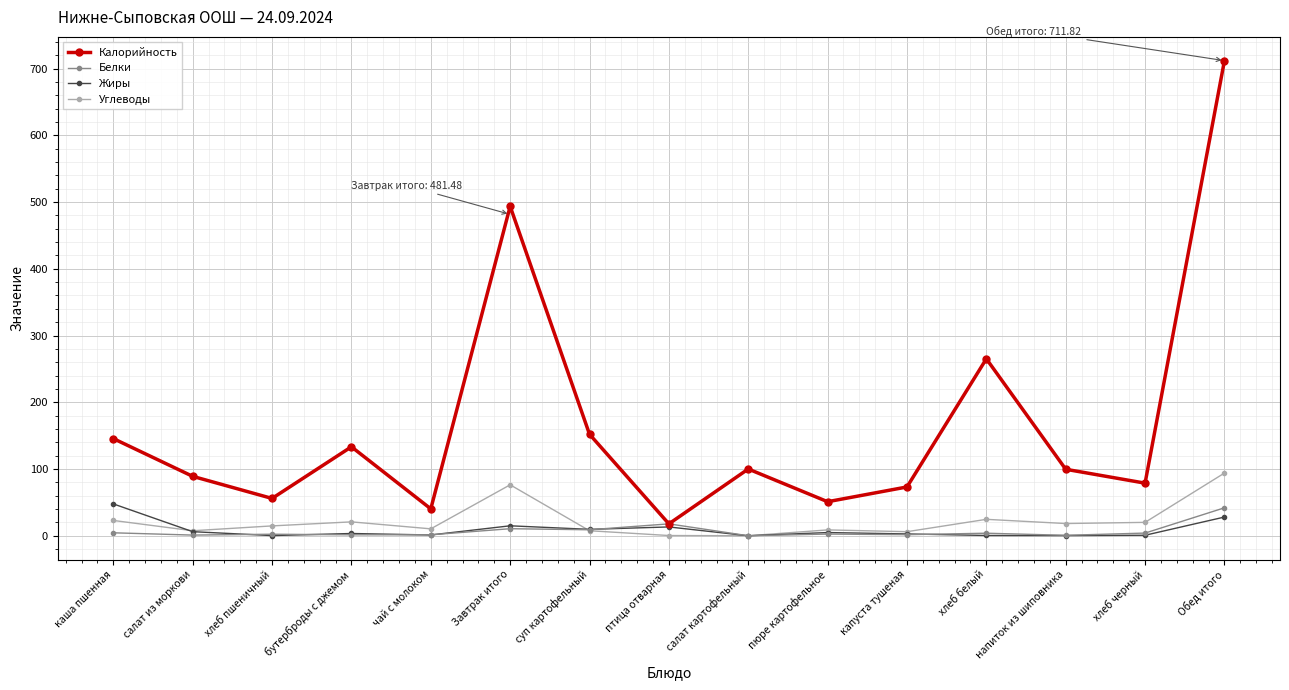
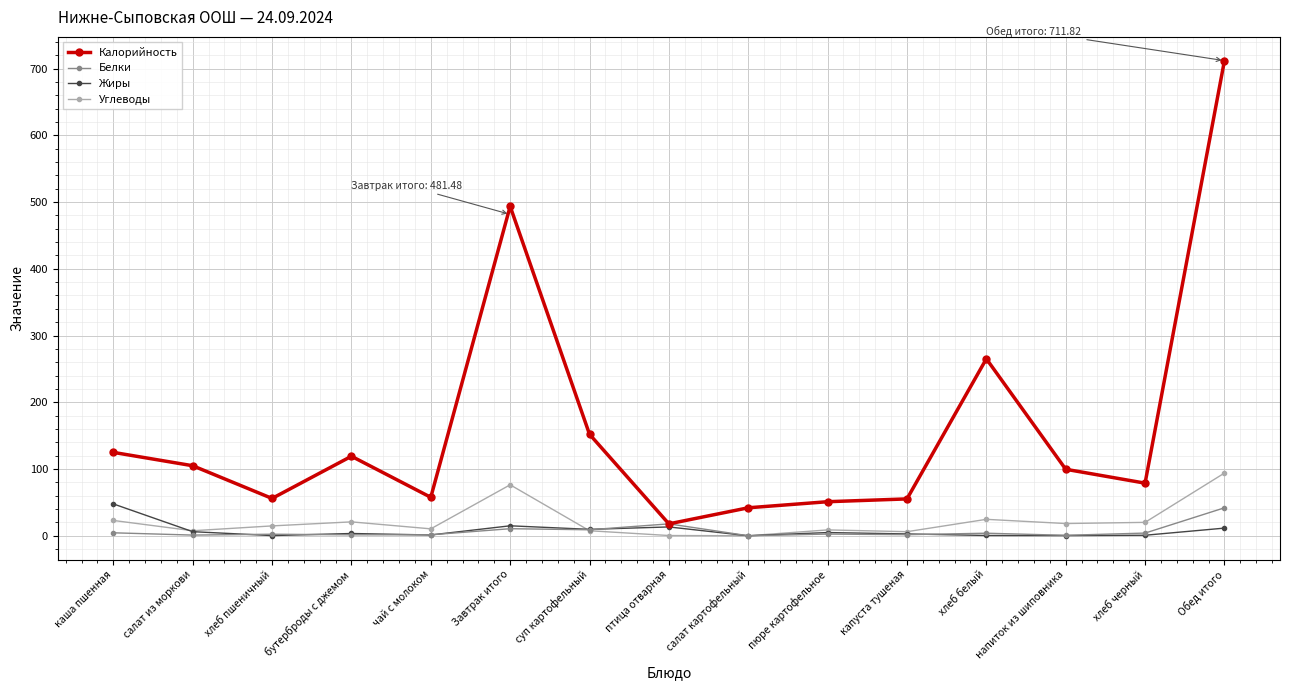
Калорийность, каша пшенная: 150 -> 120
Калорийность, салат из моркови: 90 -> 100
Калорийность, бутерброды с джемом: 130 -> 120
Калорийность, чай с молоком: 40 -> 60
Калорийность, салат картофельный: 100 -> 40
Калорийность, капуста тушеная: 70 -> 60
Жиры, Обед итого: 30 -> 10
